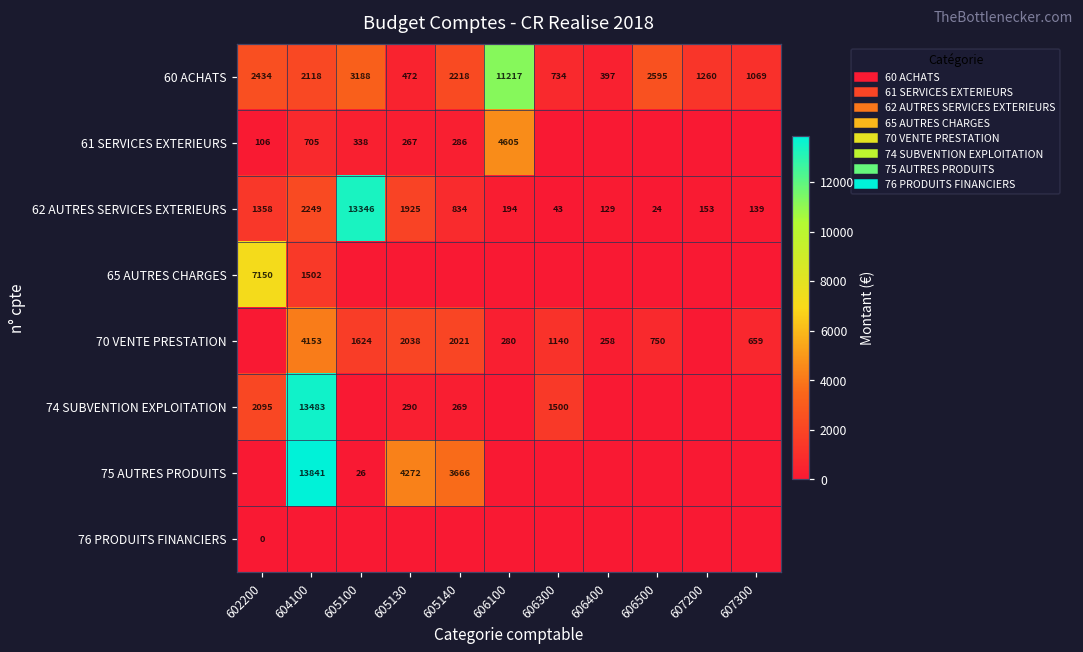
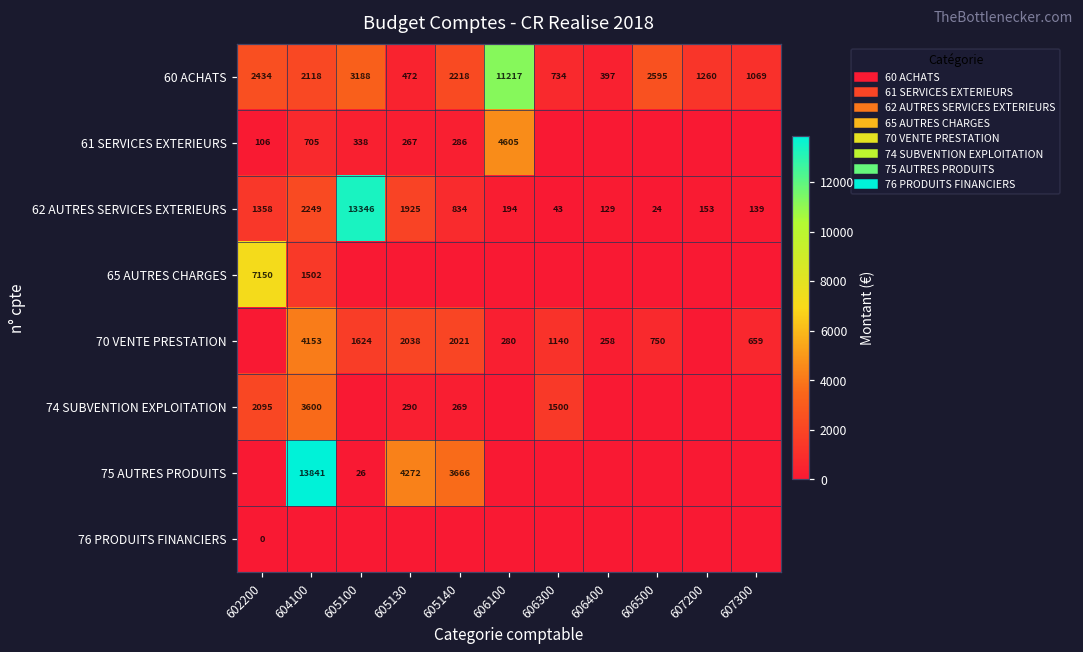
74 SUBVENTION EXPLOITATION, 604100: 13483 -> 3600
